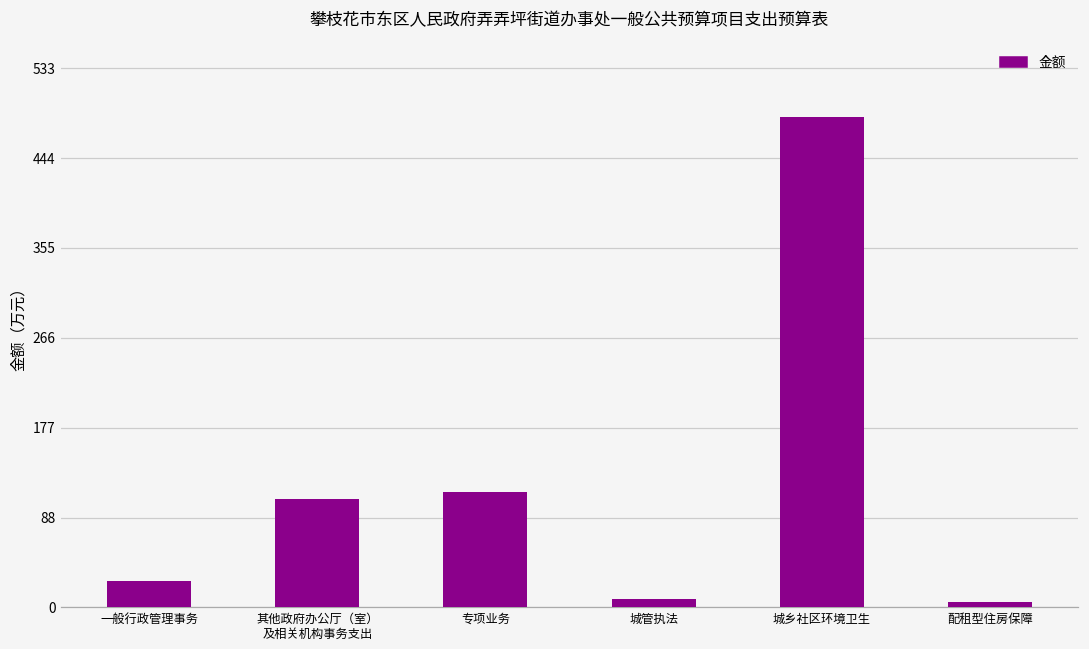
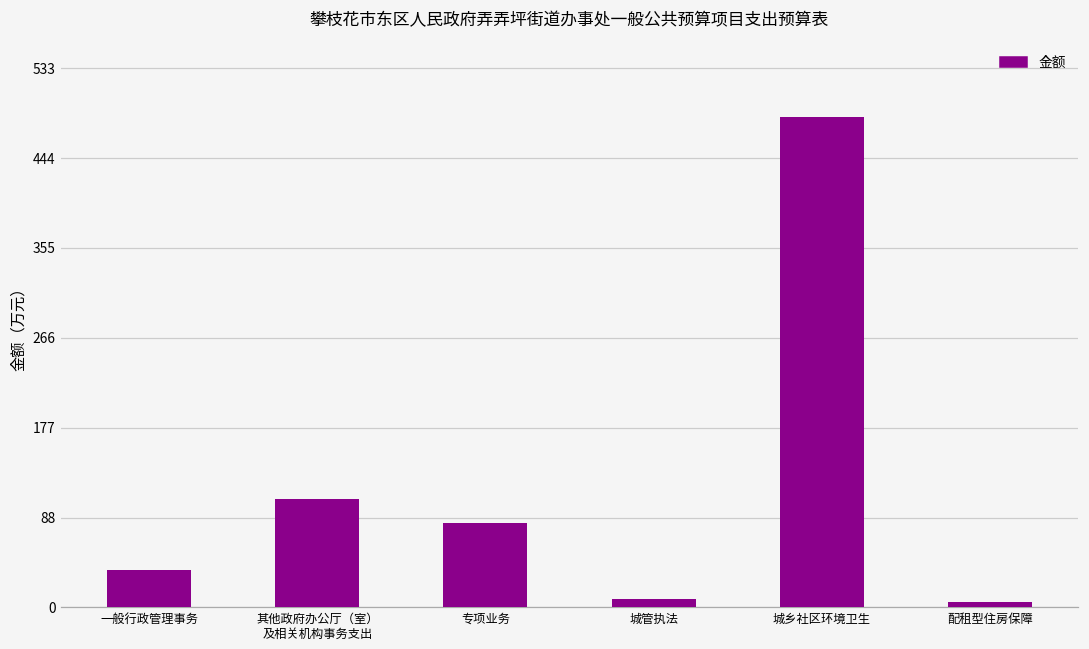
一般行政管理事务: 30 -> 40
专项业务: 110 -> 80
